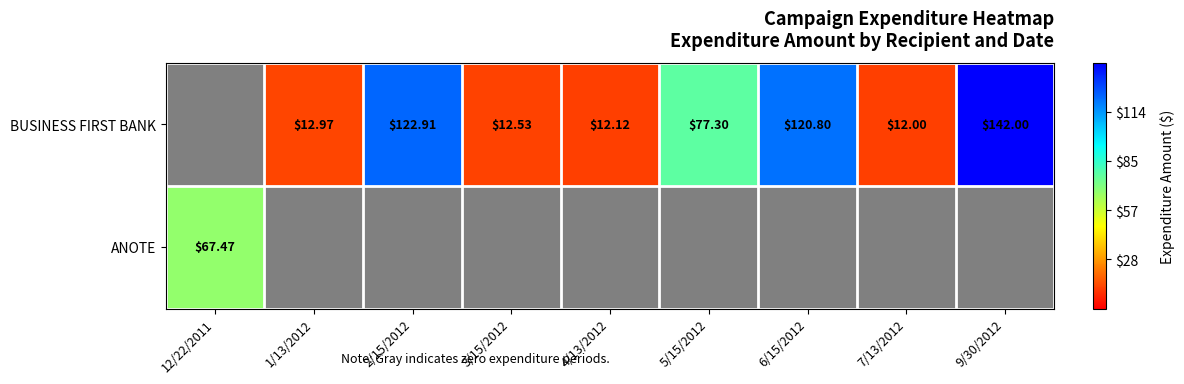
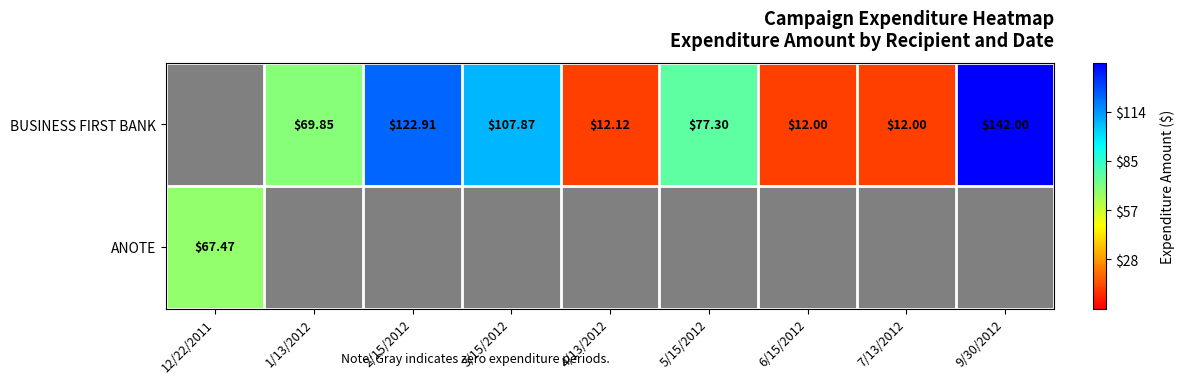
BUSINESS FIRST BANK, 1/13/2012: $12.97 -> $69.85
BUSINESS FIRST BANK, 3/15/2012: $12.53 -> $107.87
BUSINESS FIRST BANK, 6/15/2012: $120.80 -> $12.00
